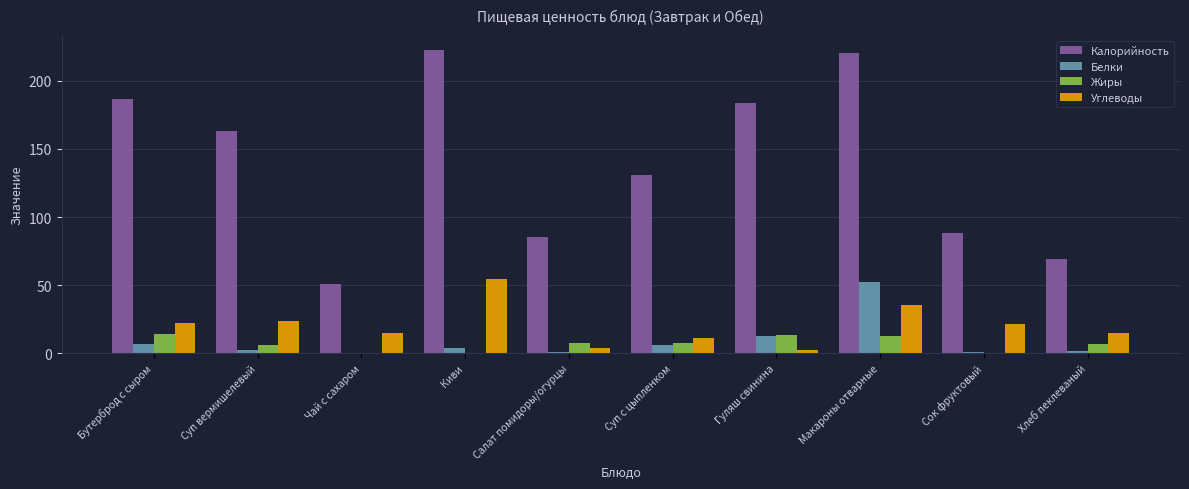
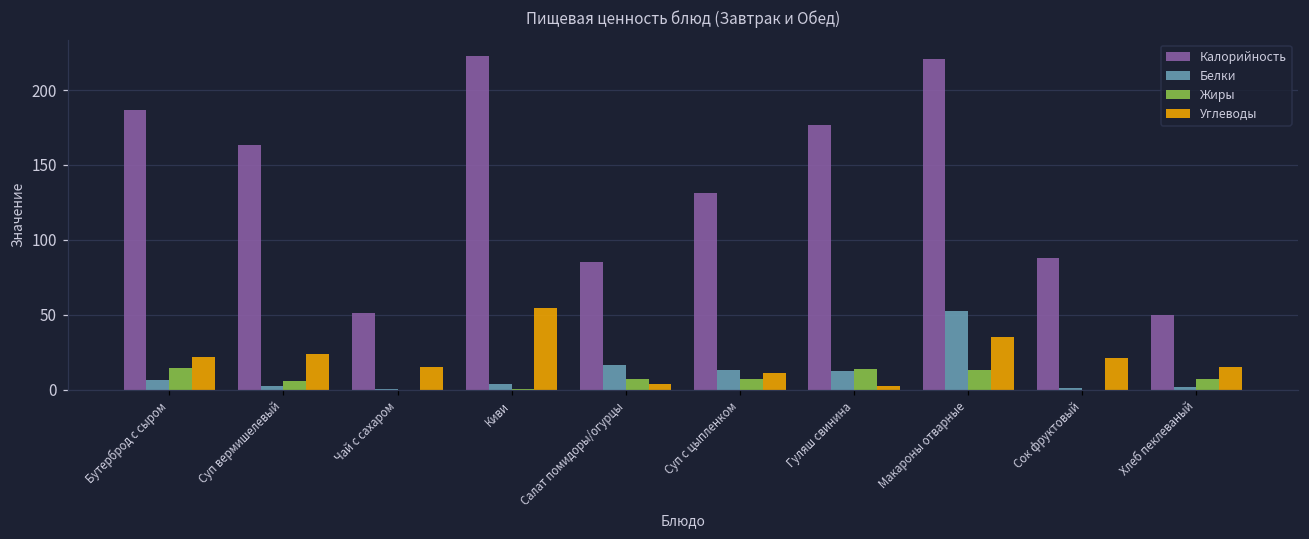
Белки, Салат помидоры/огурцы: 1 -> 16
Белки, Суп с цыпленком: 6 -> 13
Калорийность, Гуляш свинина: 184 -> 177
Калорийность, Хлеб пеклеваный: 69 -> 50
